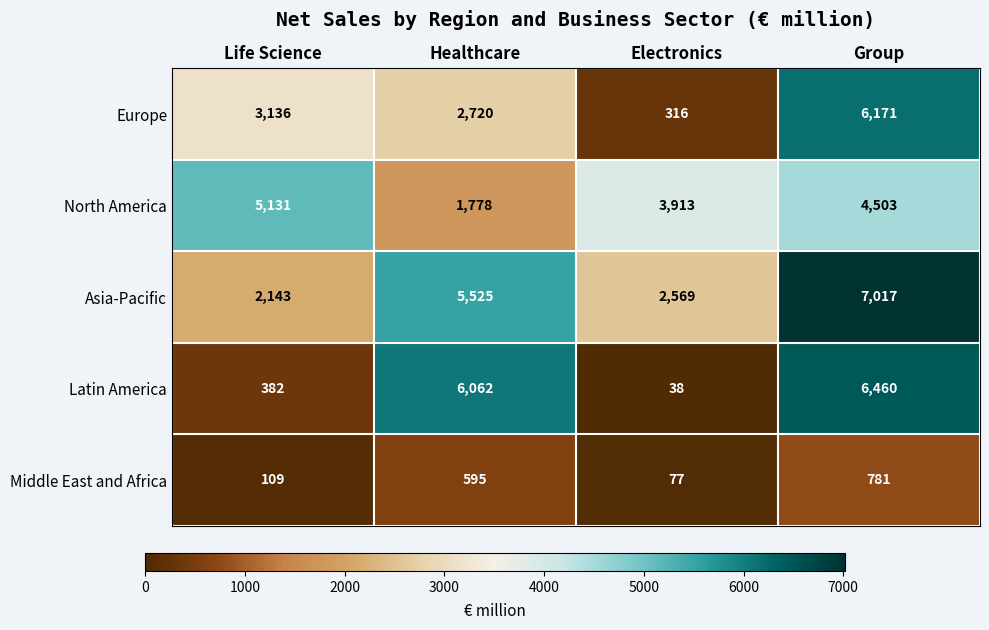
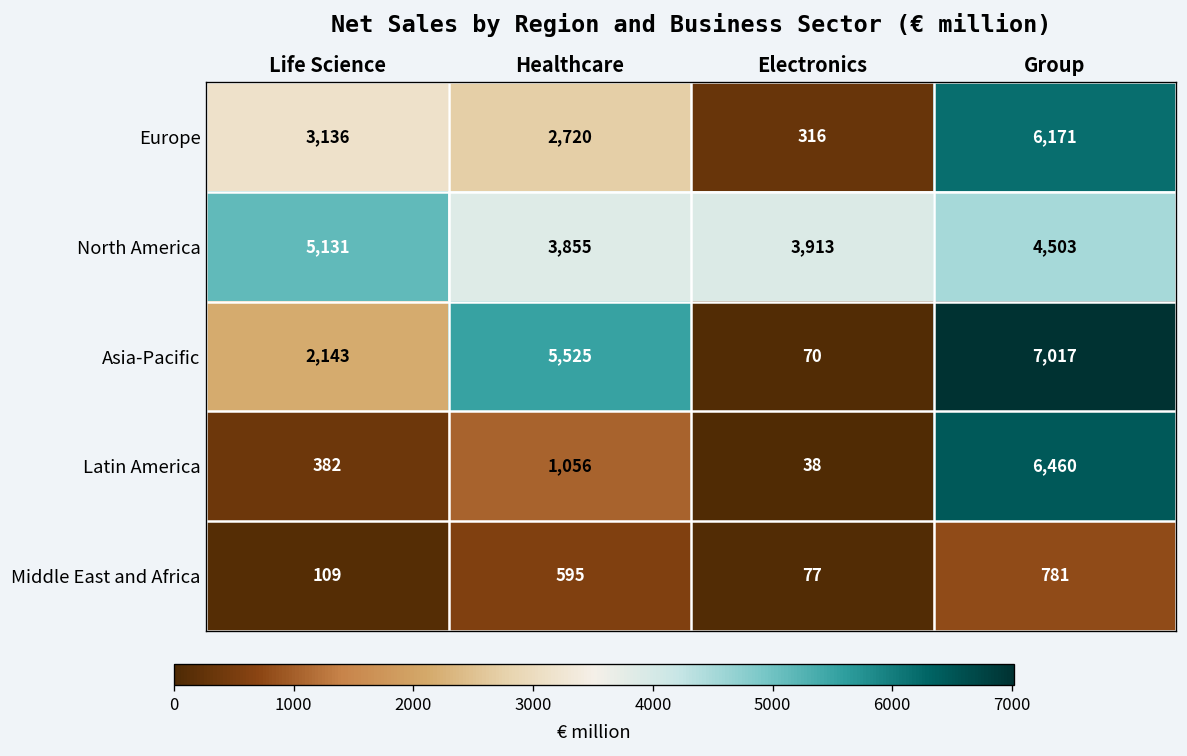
North America, Healthcare: 1,778 -> 3,855
Asia-Pacific, Electronics: 2,569 -> 70
Latin America, Healthcare: 6,062 -> 1,056
